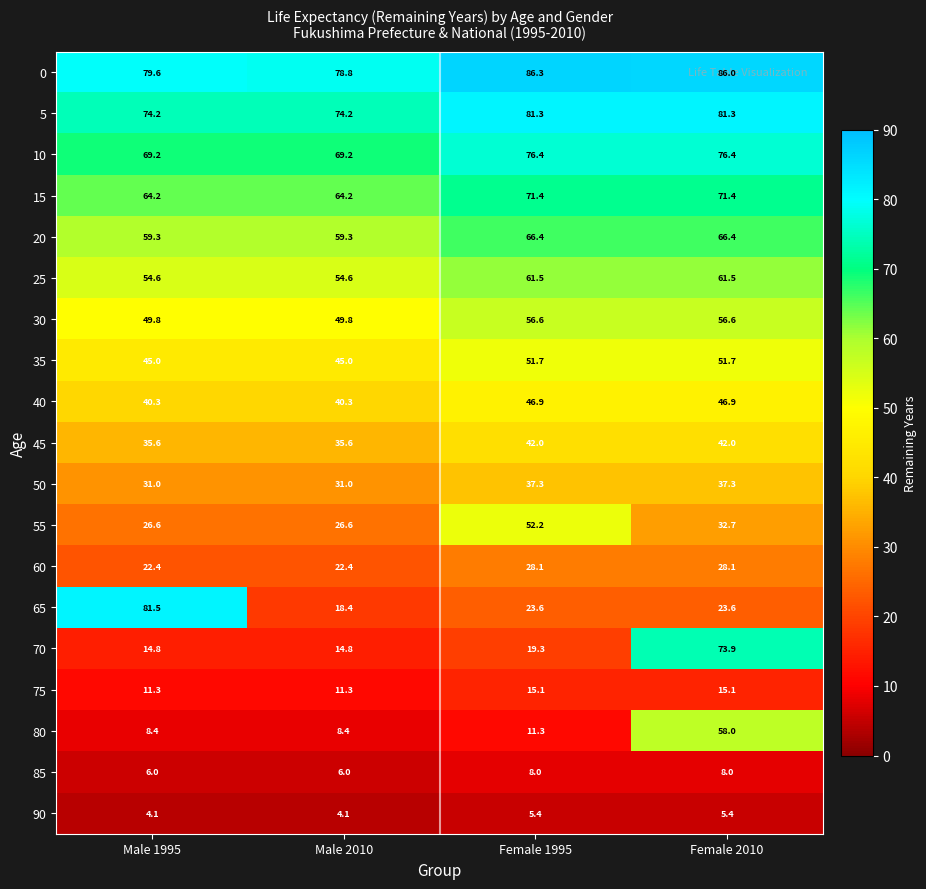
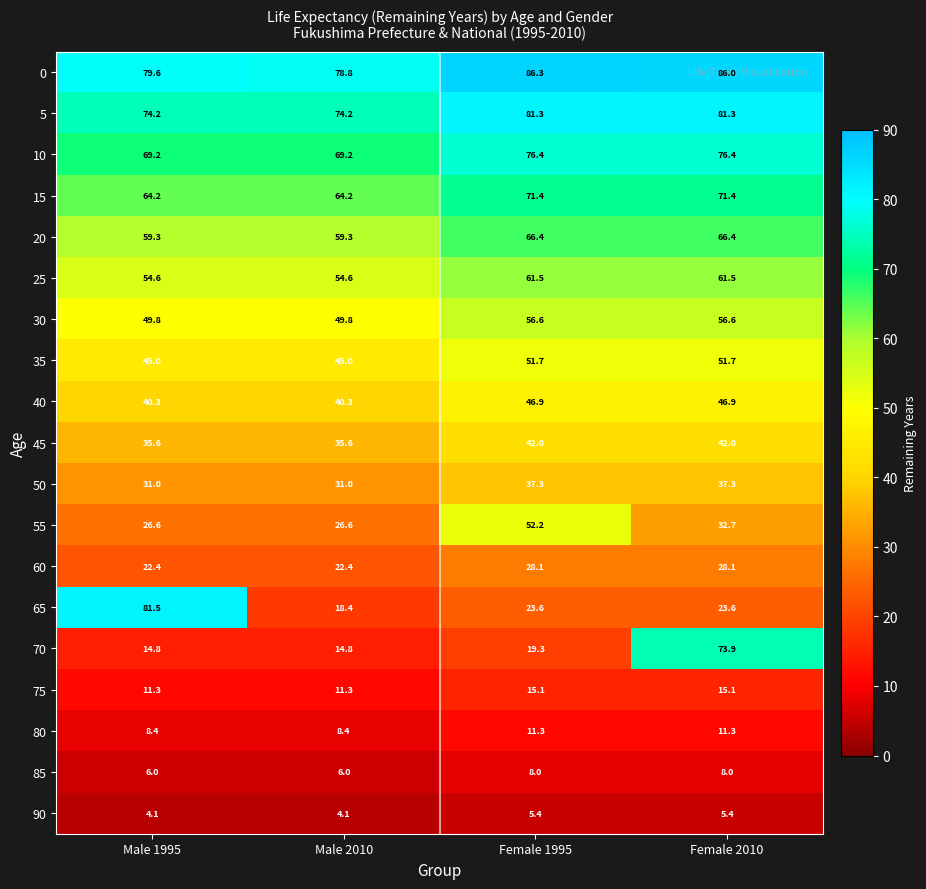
80, Female 2010: 58.0 -> 11.3
